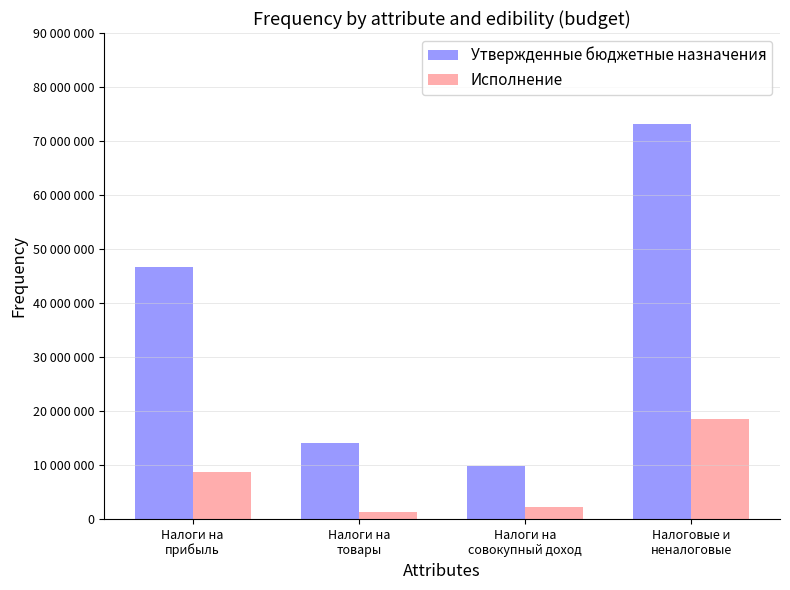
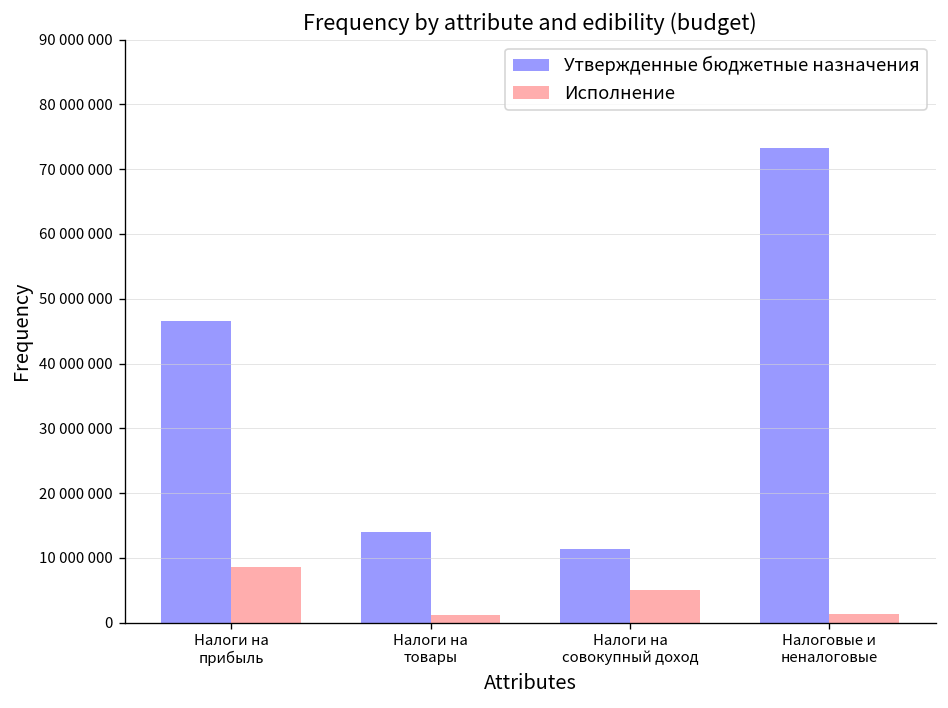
Утвержденные бюджетные назначения, Налоги на совокупный доход: 10000000 -> 11000000
Исполнение, Налоги на совокупный доход: 2000000 -> 5000000
Исполнение, Налоговые и неналоговые: 19000000 -> 1000000
